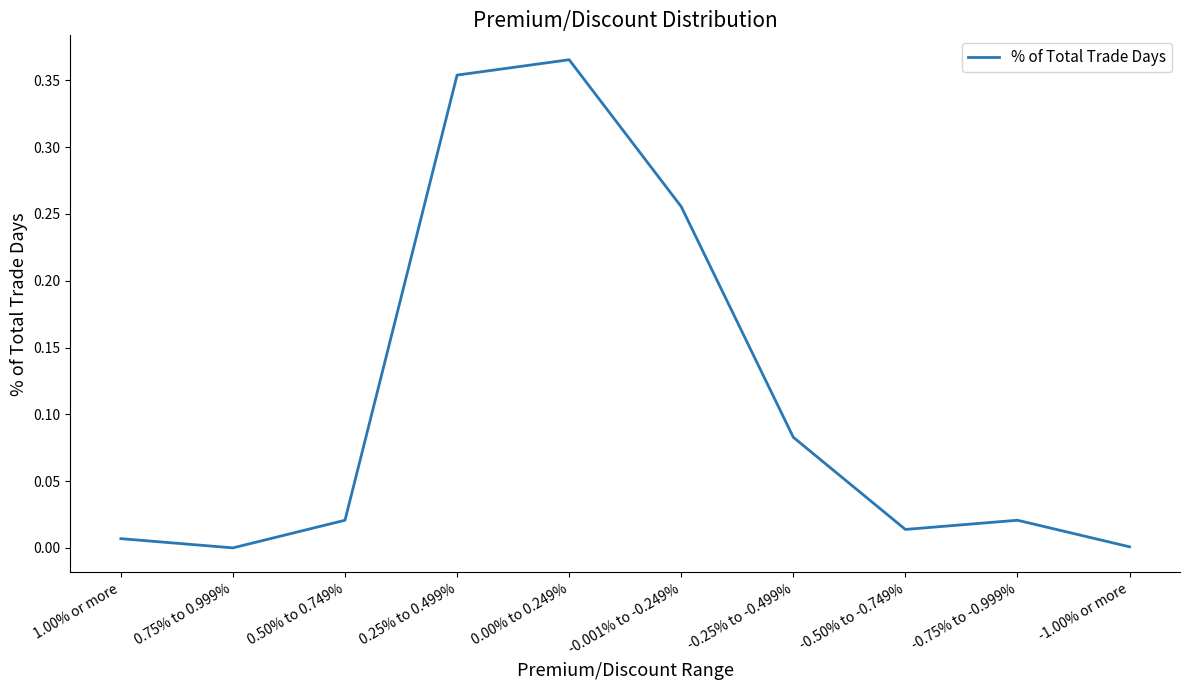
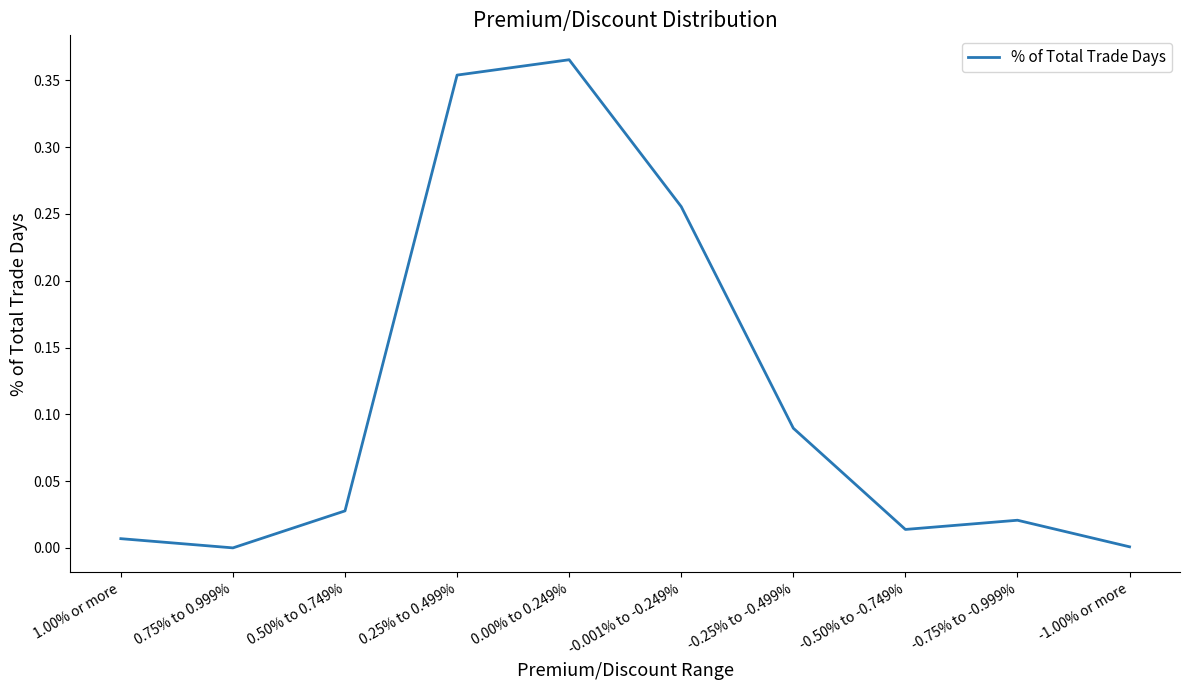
0.50% to 0.749%: 0.021 -> 0.028
-0.25% to -0.499%: 0.083 -> 0.090
